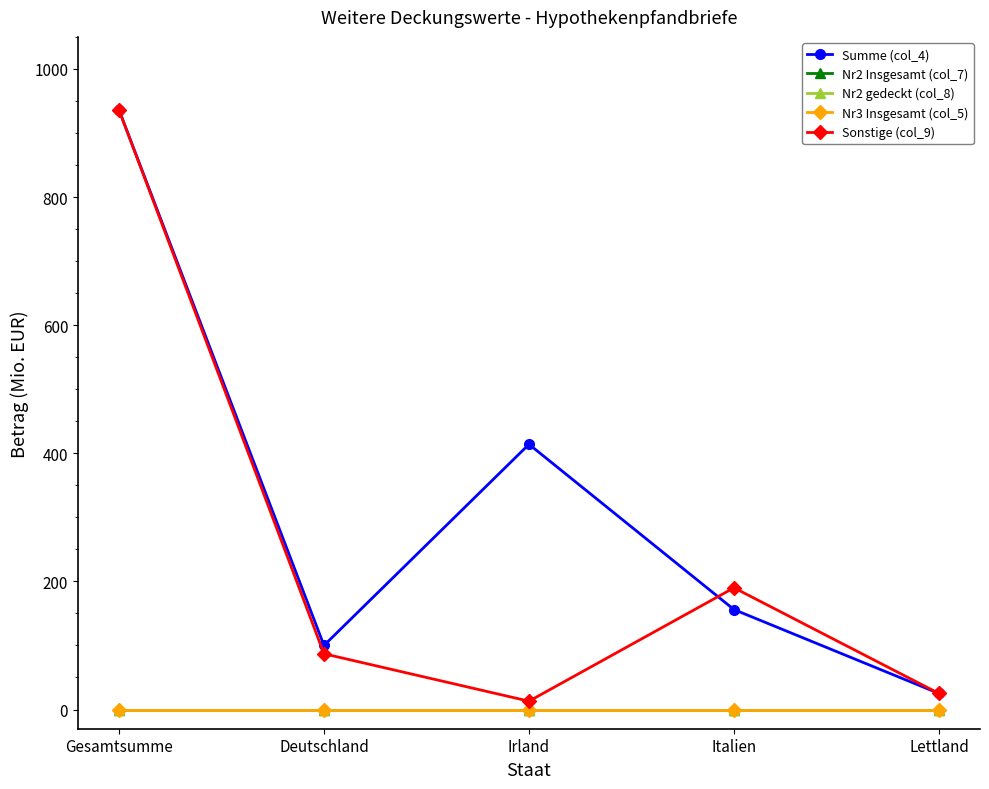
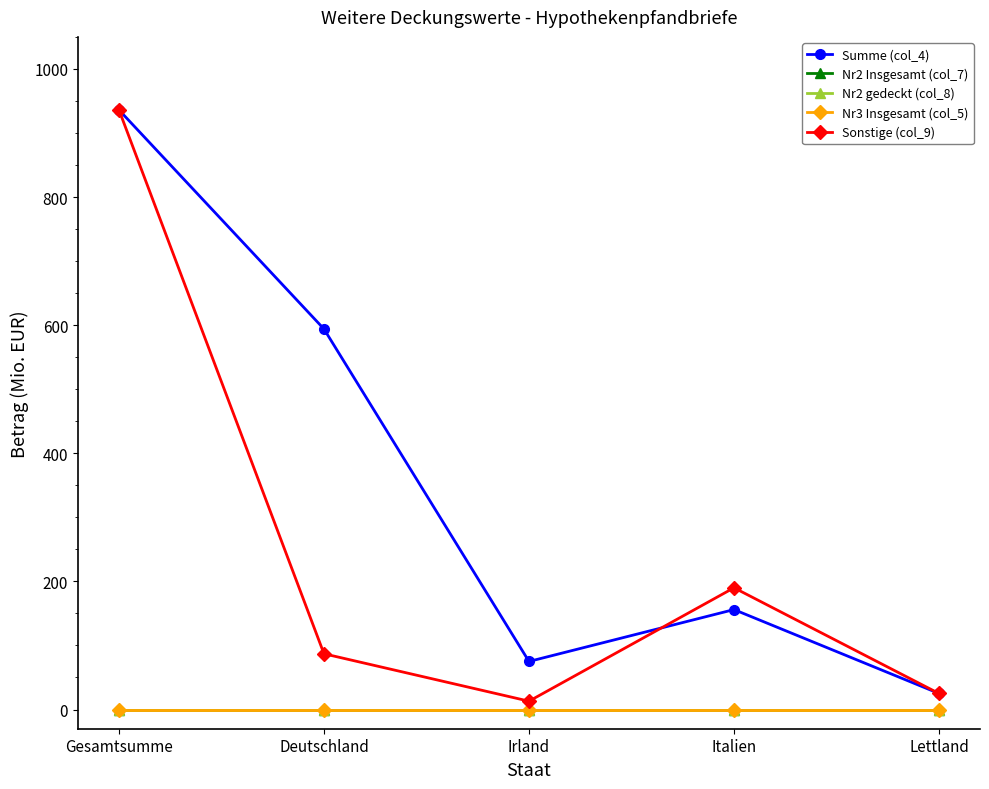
Summe (col_4), Deutschland: 100 -> 590
Summe (col_4), Irland: 410 -> 80
